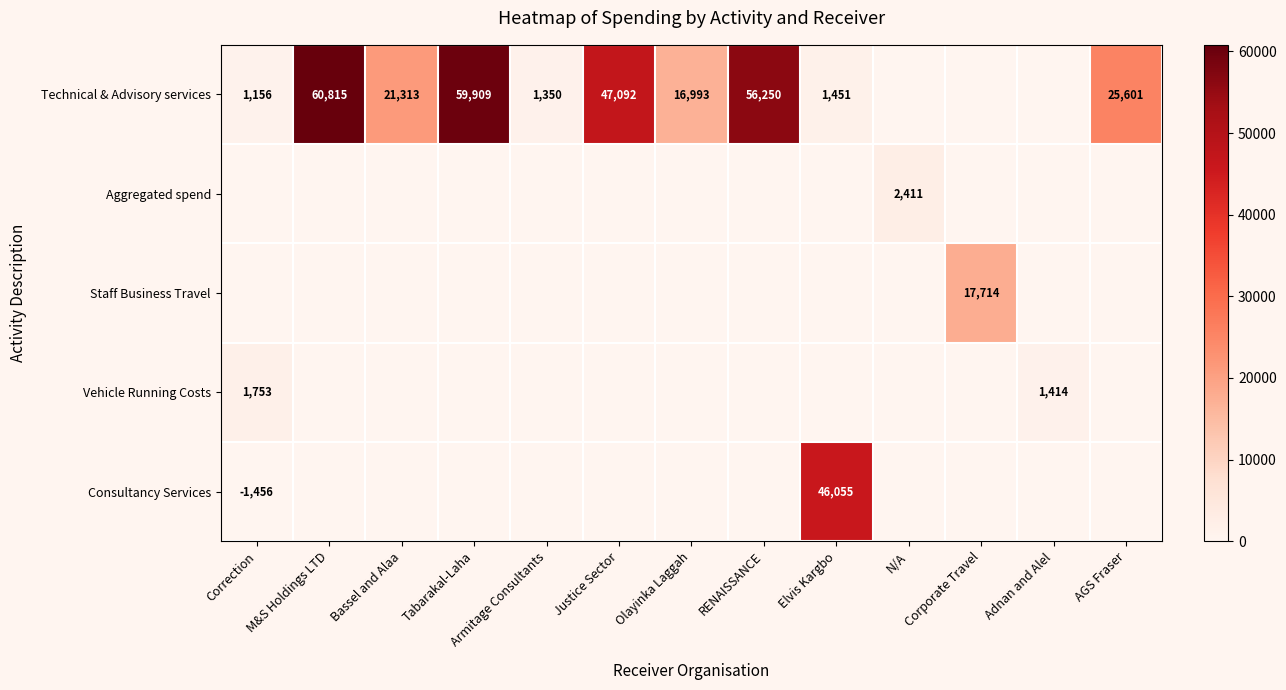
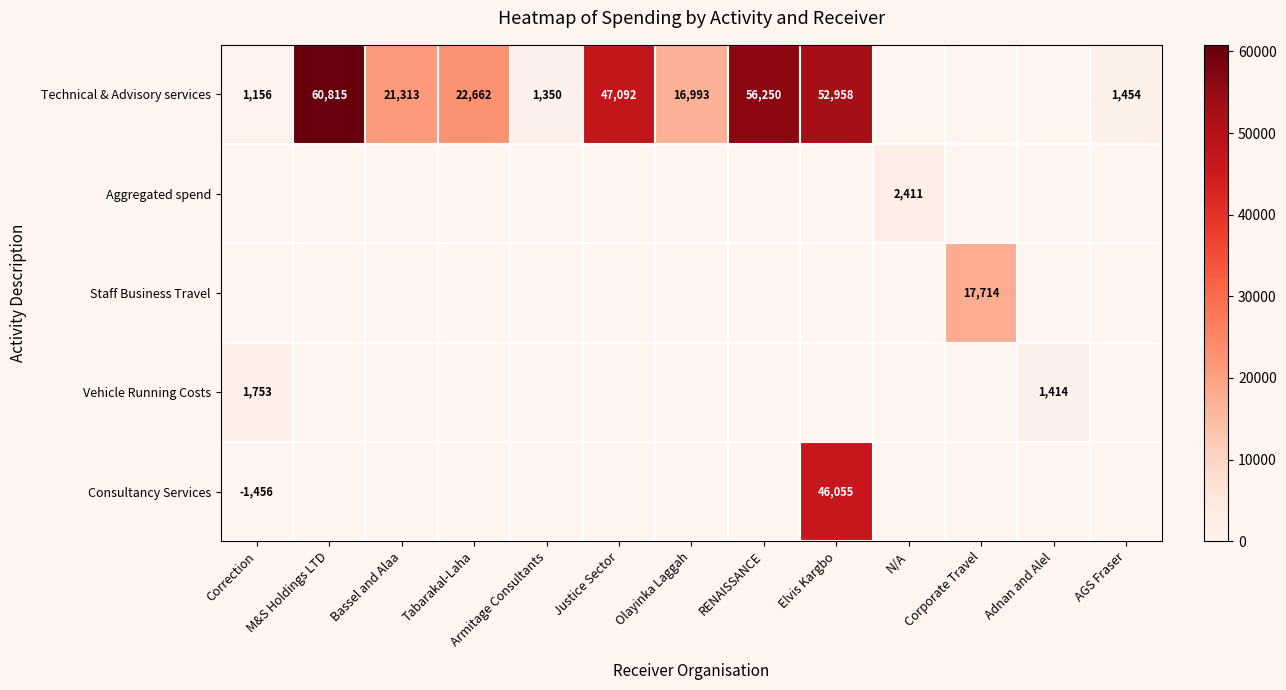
Technical & Advisory services, Tabarakal-Laha: 59,909 -> 22,662
Technical & Advisory services, Elvis Kargbo: 1,451 -> 52,958
Technical & Advisory services, AGS Fraser: 25,601 -> 1,454
